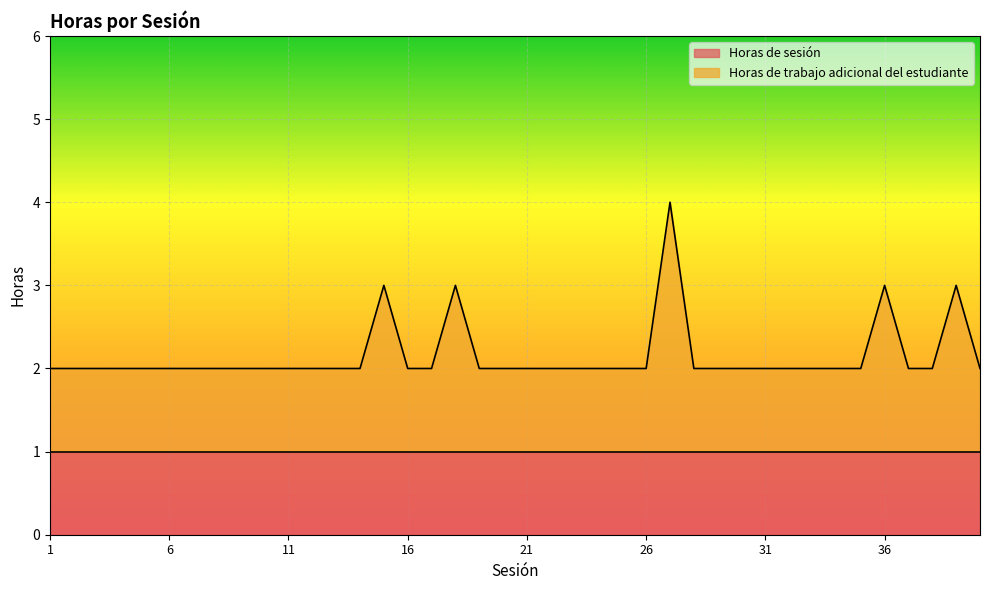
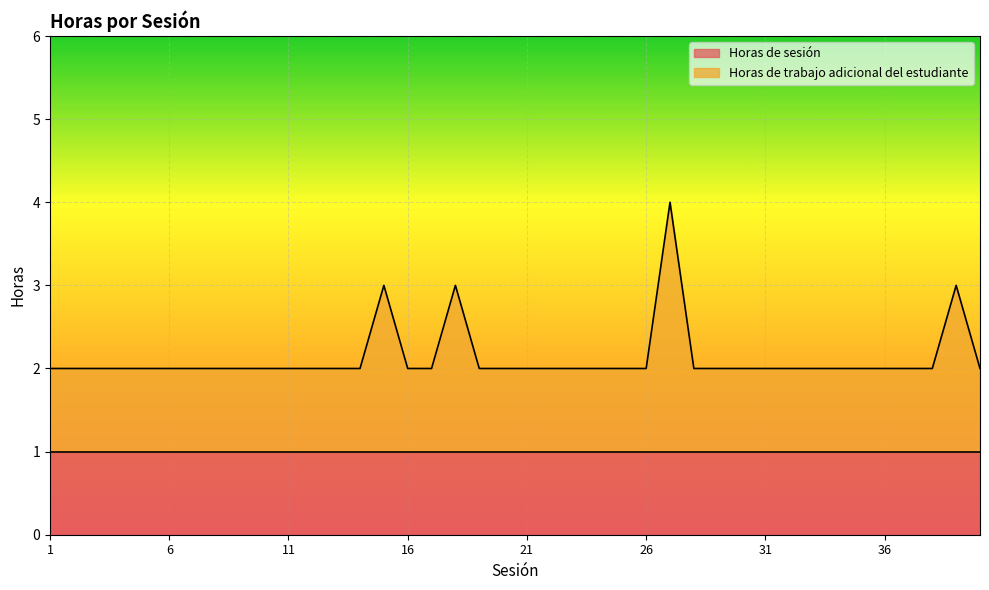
Horas de trabajo adicional del estudiante, 36: 3.0 -> 2.0
